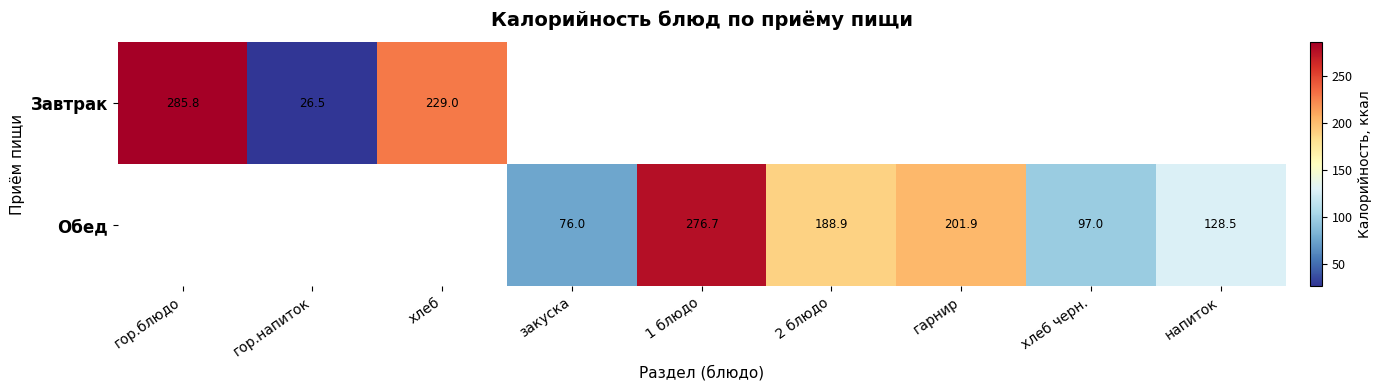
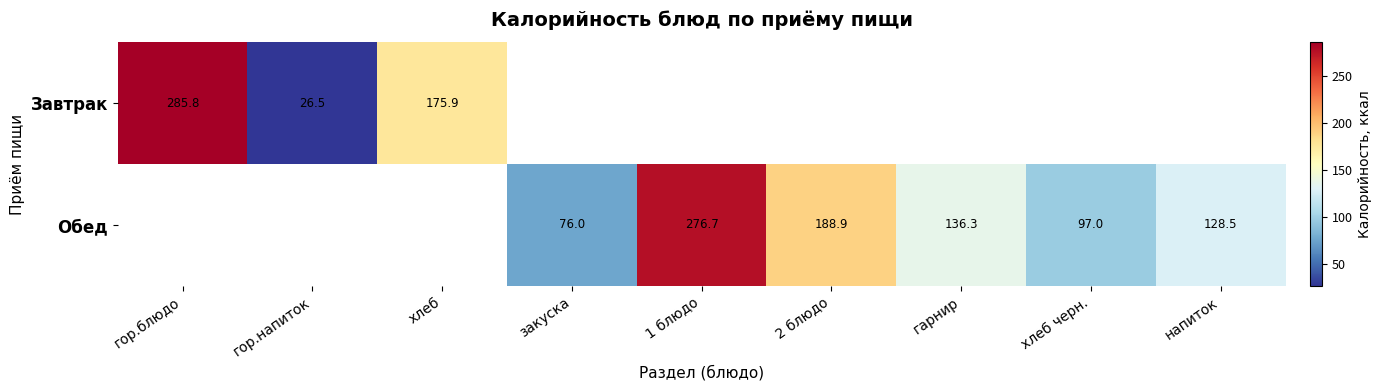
Завтрак, хлеб: 229.0 -> 175.9
Обед, гарнир: 201.9 -> 136.3
